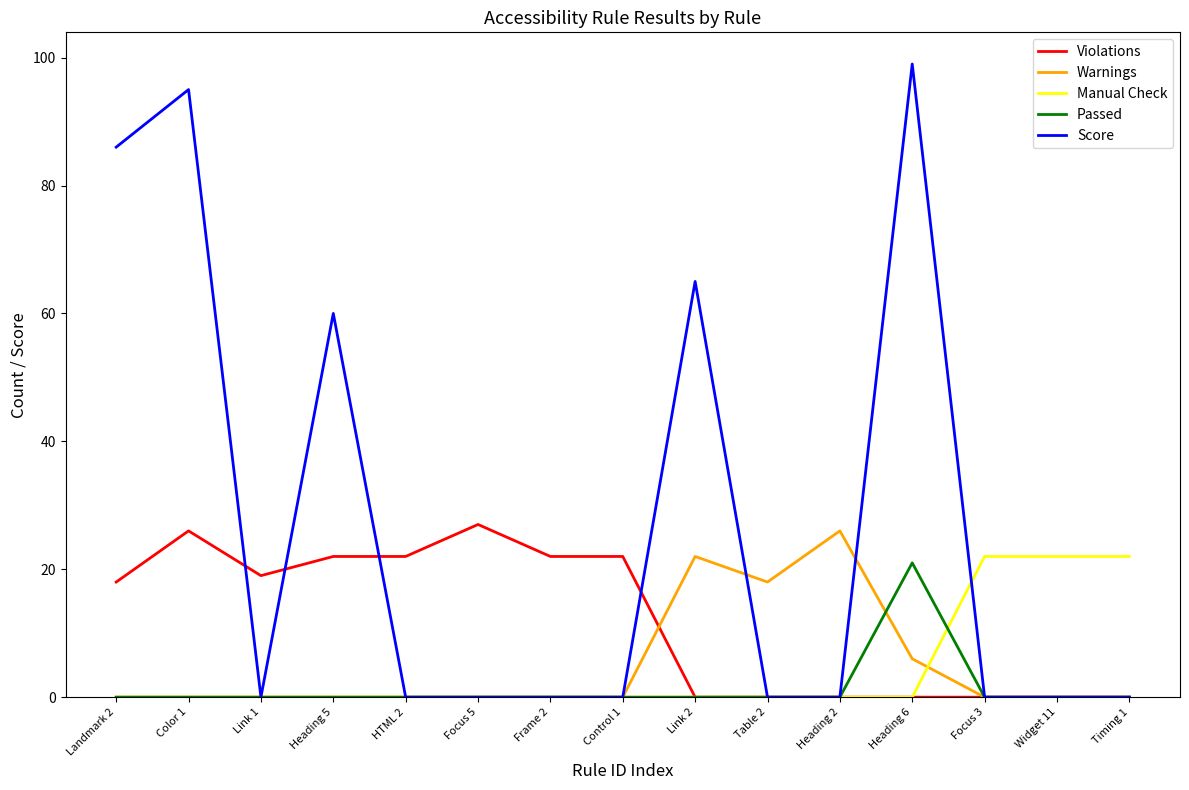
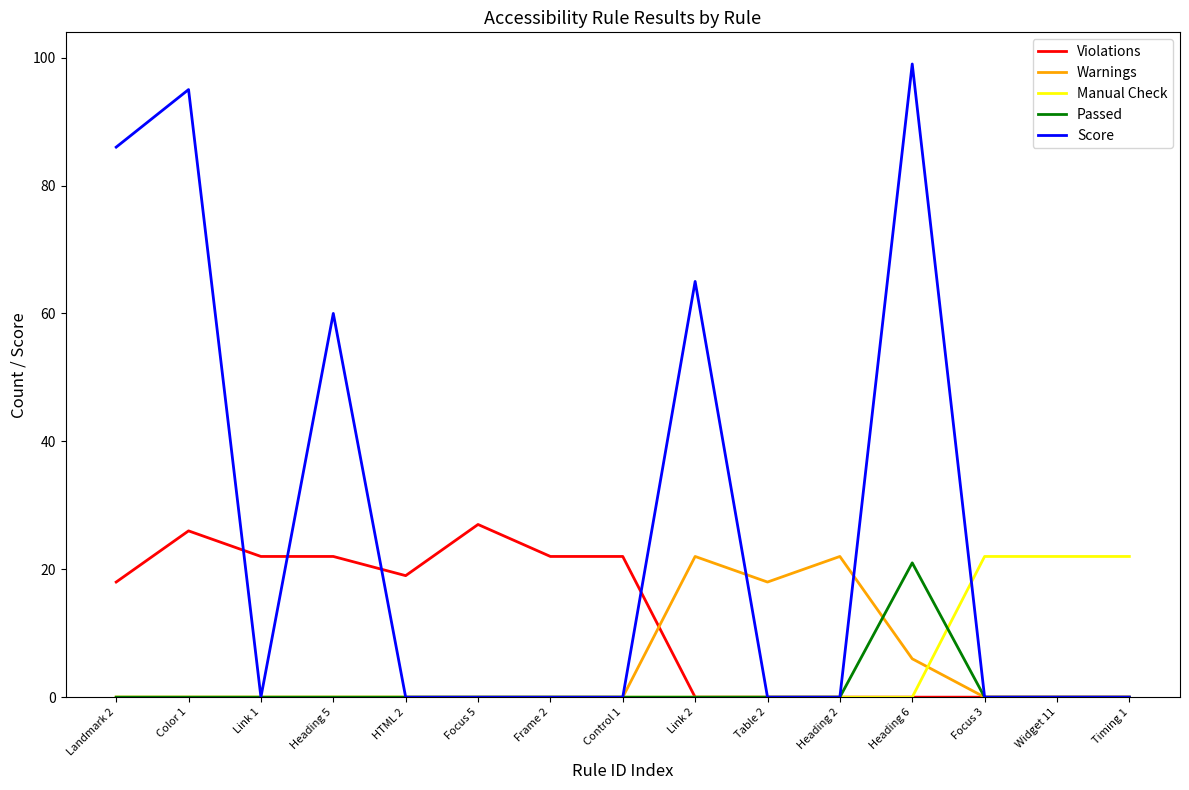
Violations, Link 1: 19 -> 22
Violations, HTML 2: 22 -> 19
Warnings, Heading 2: 26 -> 22
